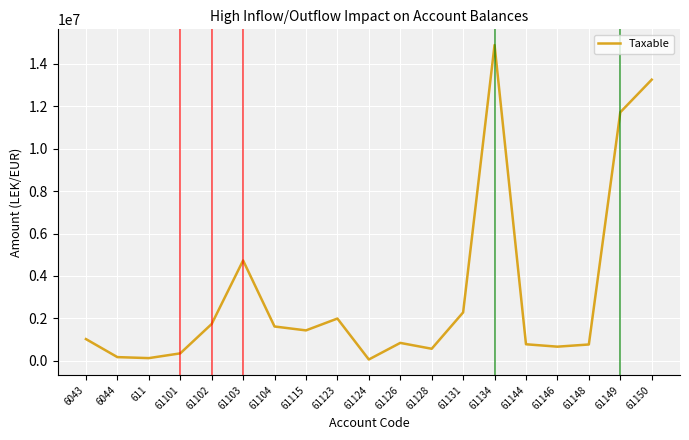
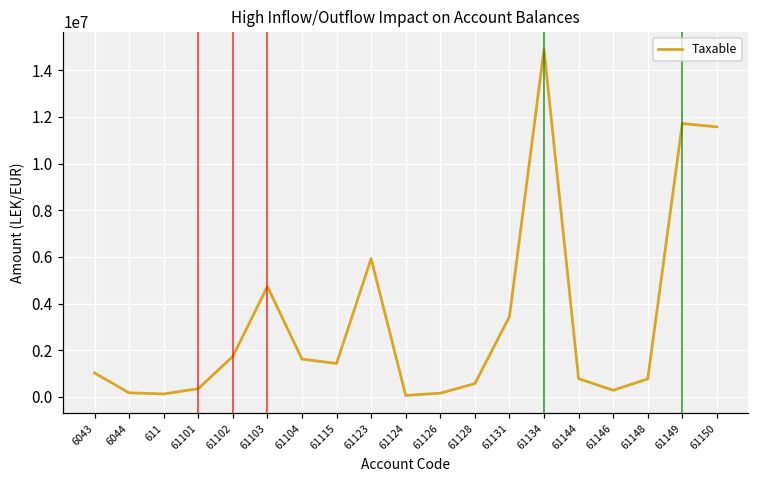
61123: 2000000 -> 5900000
61126: 800000 -> 200000
61131: 2300000 -> 3400000
61146: 700000 -> 300000
61150: 13300000 -> 11600000
